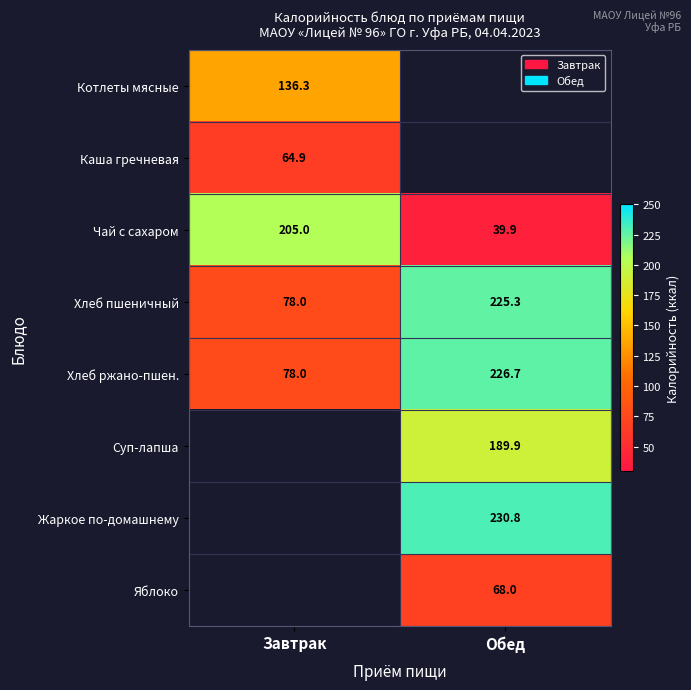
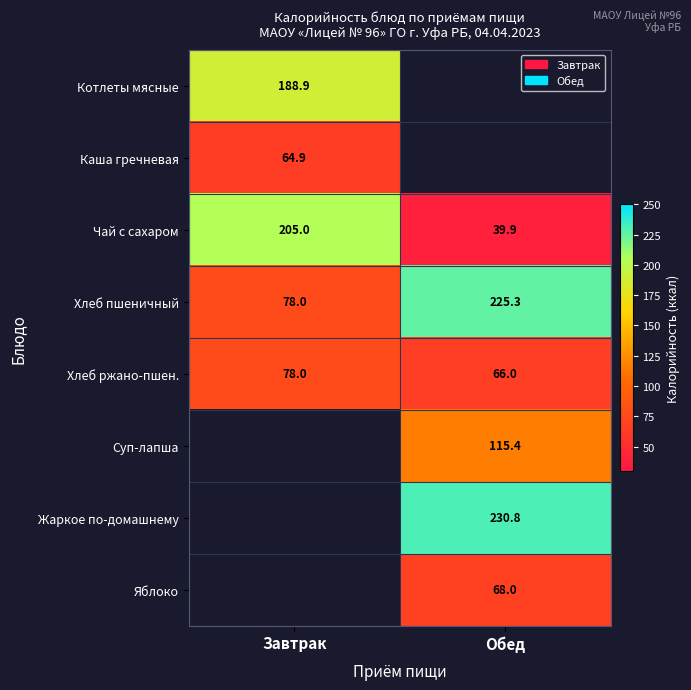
Котлеты мясные, Завтрак: 136.3 -> 188.9
Хлеб ржано-пшен., Обед: 226.7 -> 66.0
Суп-лапша, Обед: 189.9 -> 115.4
